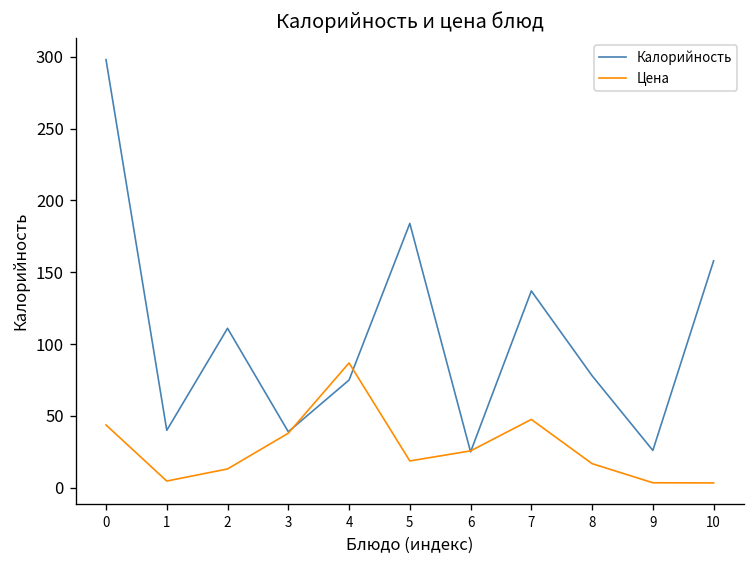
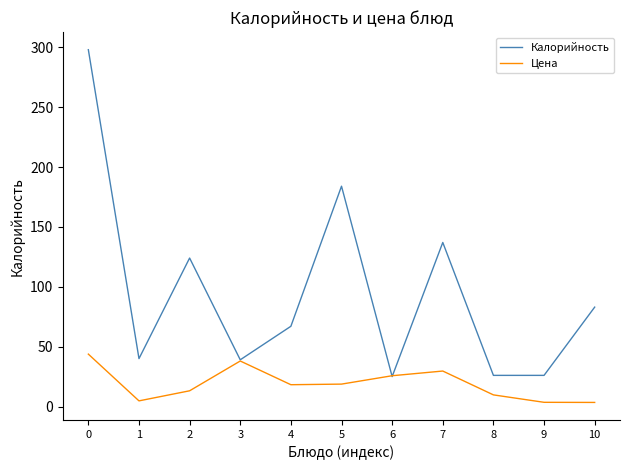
Калорийность, 2: 111 -> 124
Калорийность, 4: 75 -> 67
Цена, 4: 87 -> 18
Цена, 7: 48 -> 30
Калорийность, 8: 78 -> 26
Цена, 8: 17 -> 10
Калорийность, 10: 158 -> 83
